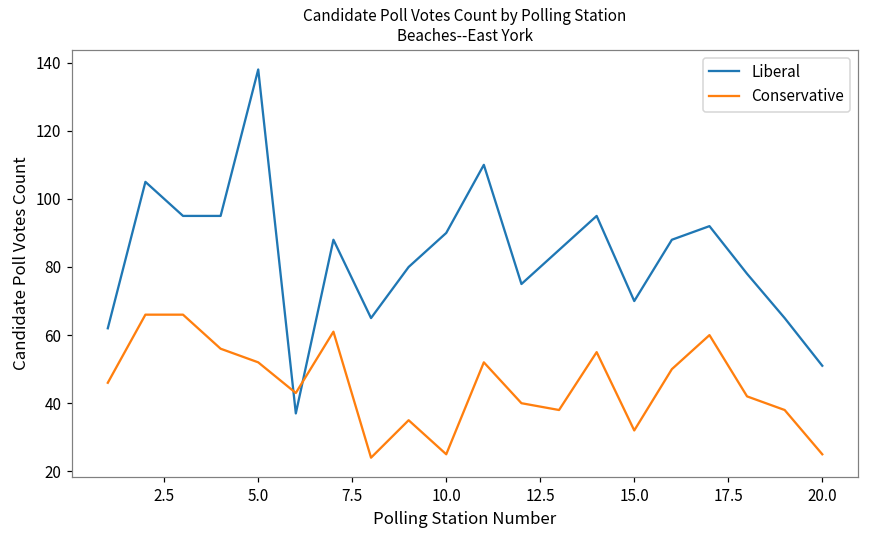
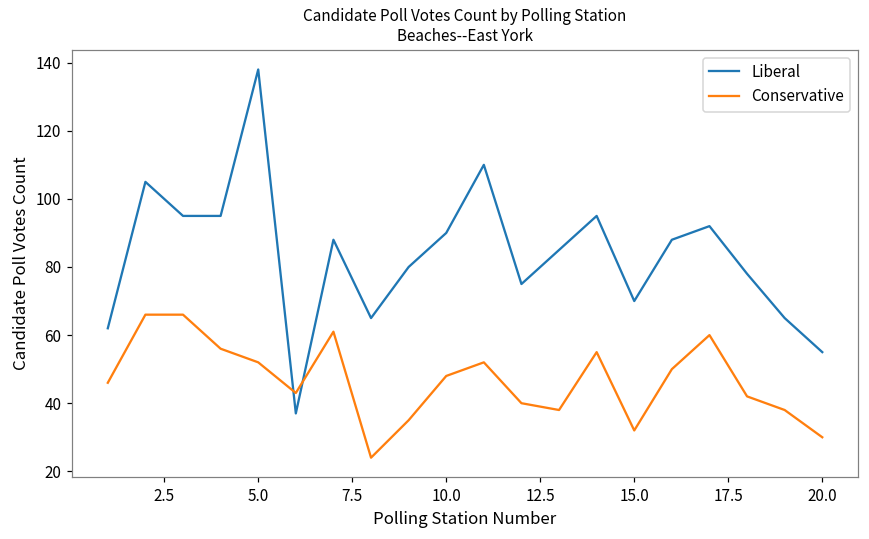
Conservative, 10.0: 25 -> 48
Liberal, 20.0: 51 -> 55
Conservative, 20.0: 25 -> 30
